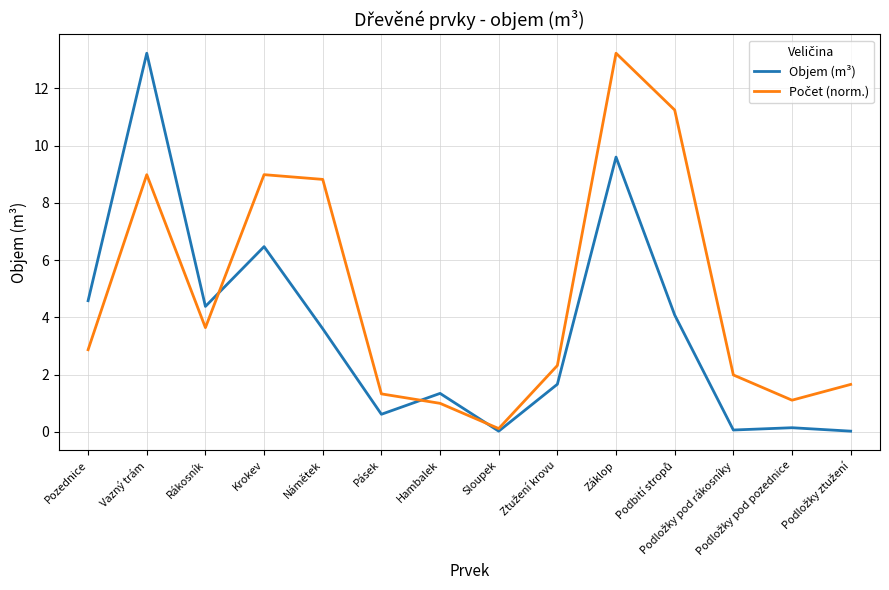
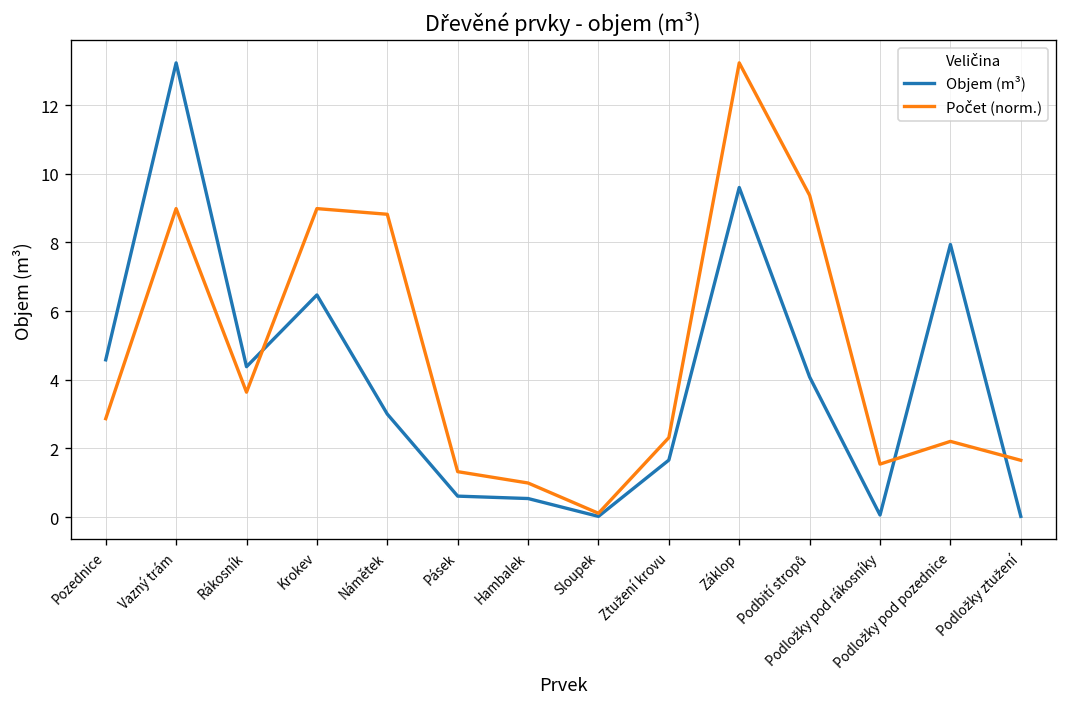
Objem (m³), Námětek: 3.6 -> 3.0
Objem (m³), Hambalek: 1.3 -> 0.5
Počet (norm.), Podbití stropů: 11.2 -> 9.4
Počet (norm.), Podložky pod rákosníky: 2.0 -> 1.5
Objem (m³), Podložky pod pozednice: 0.1 -> 7.9
Počet (norm.), Podložky pod pozednice: 1.1 -> 2.2
